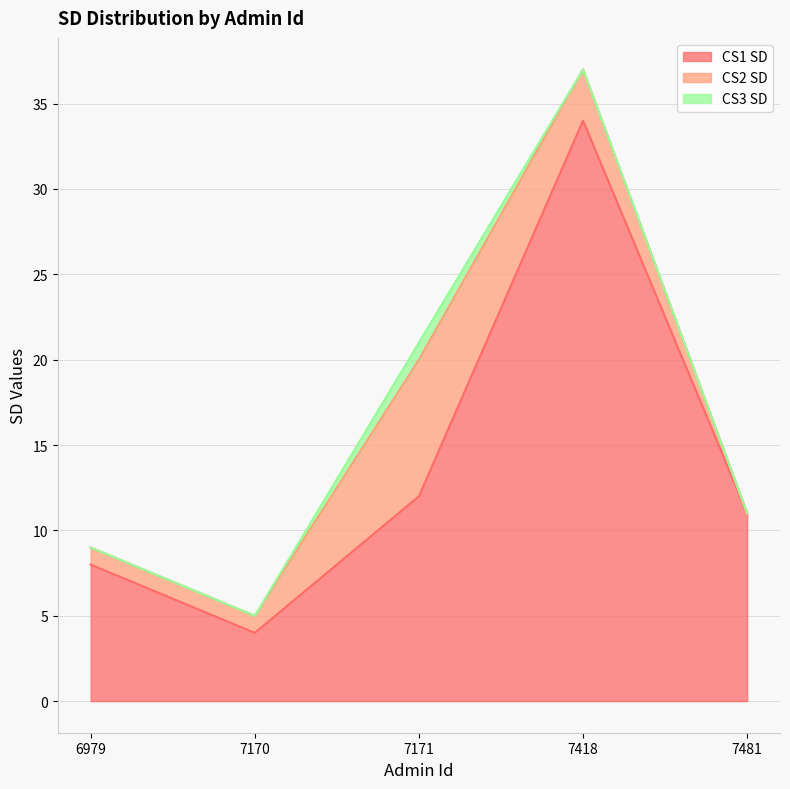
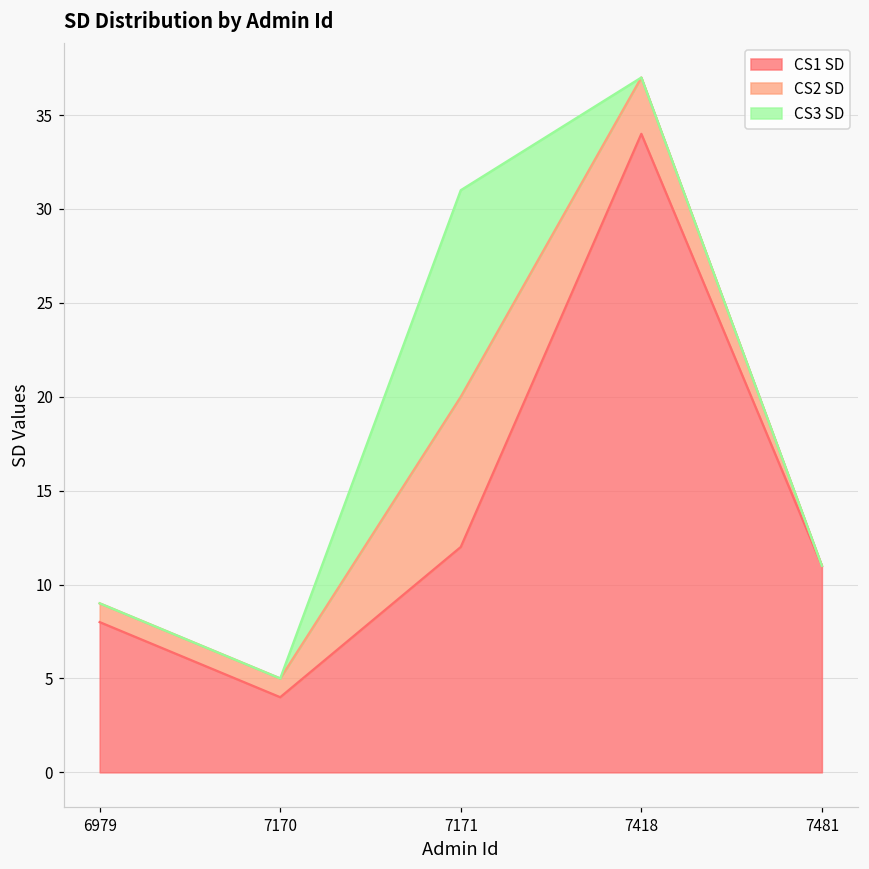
CS3 SD, 7171: 1 -> 11
